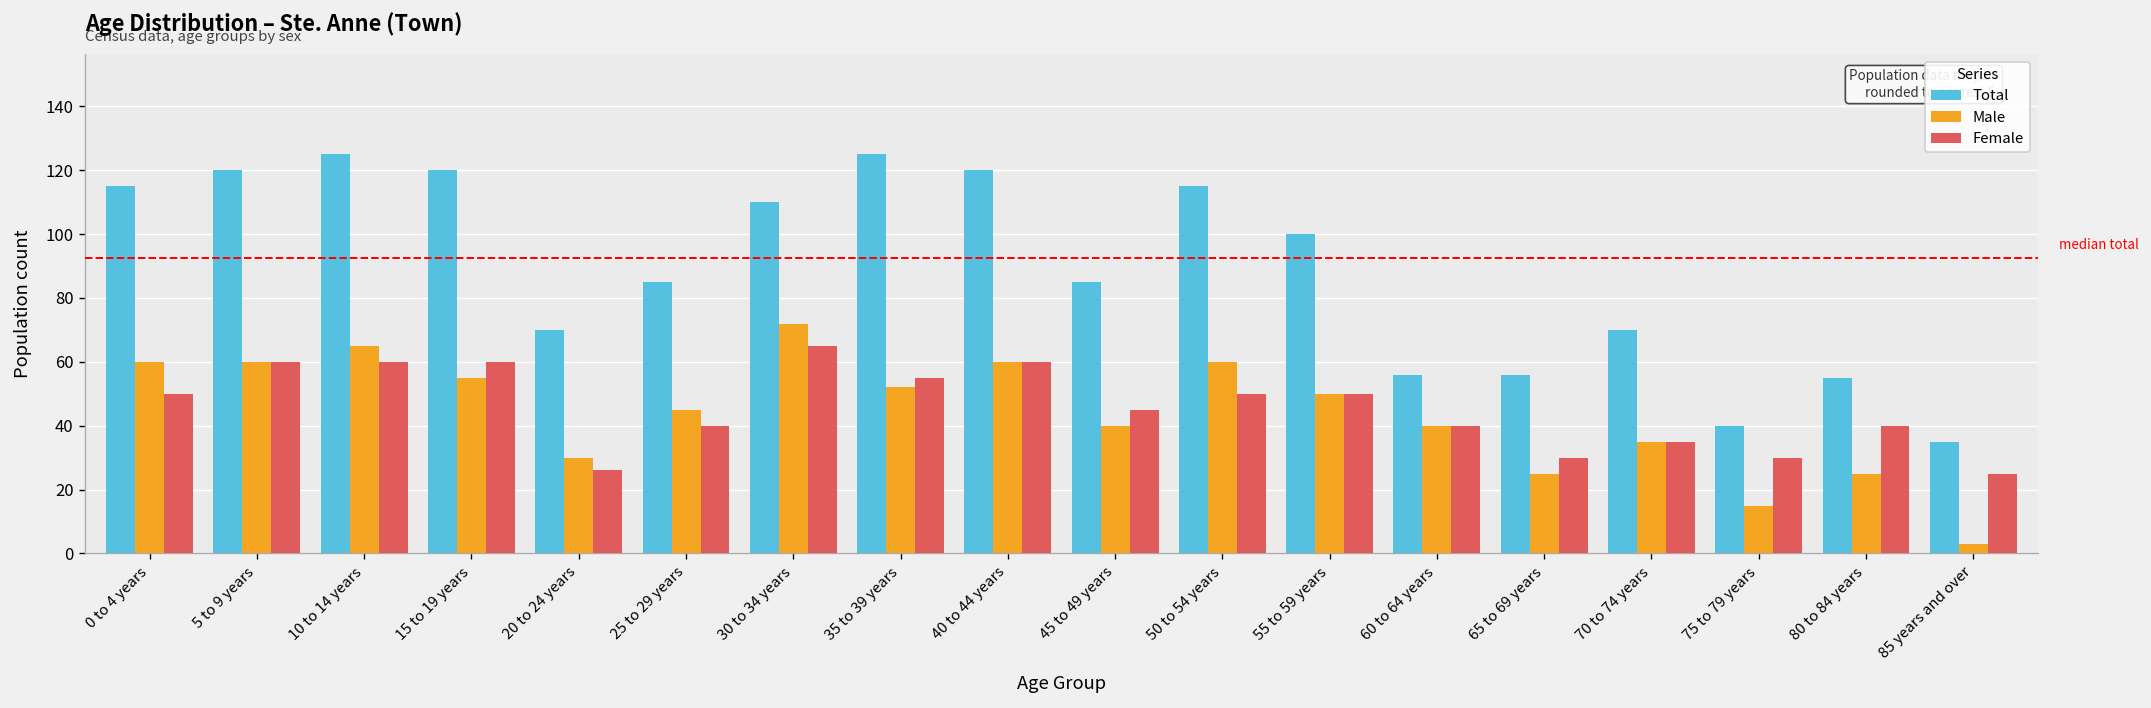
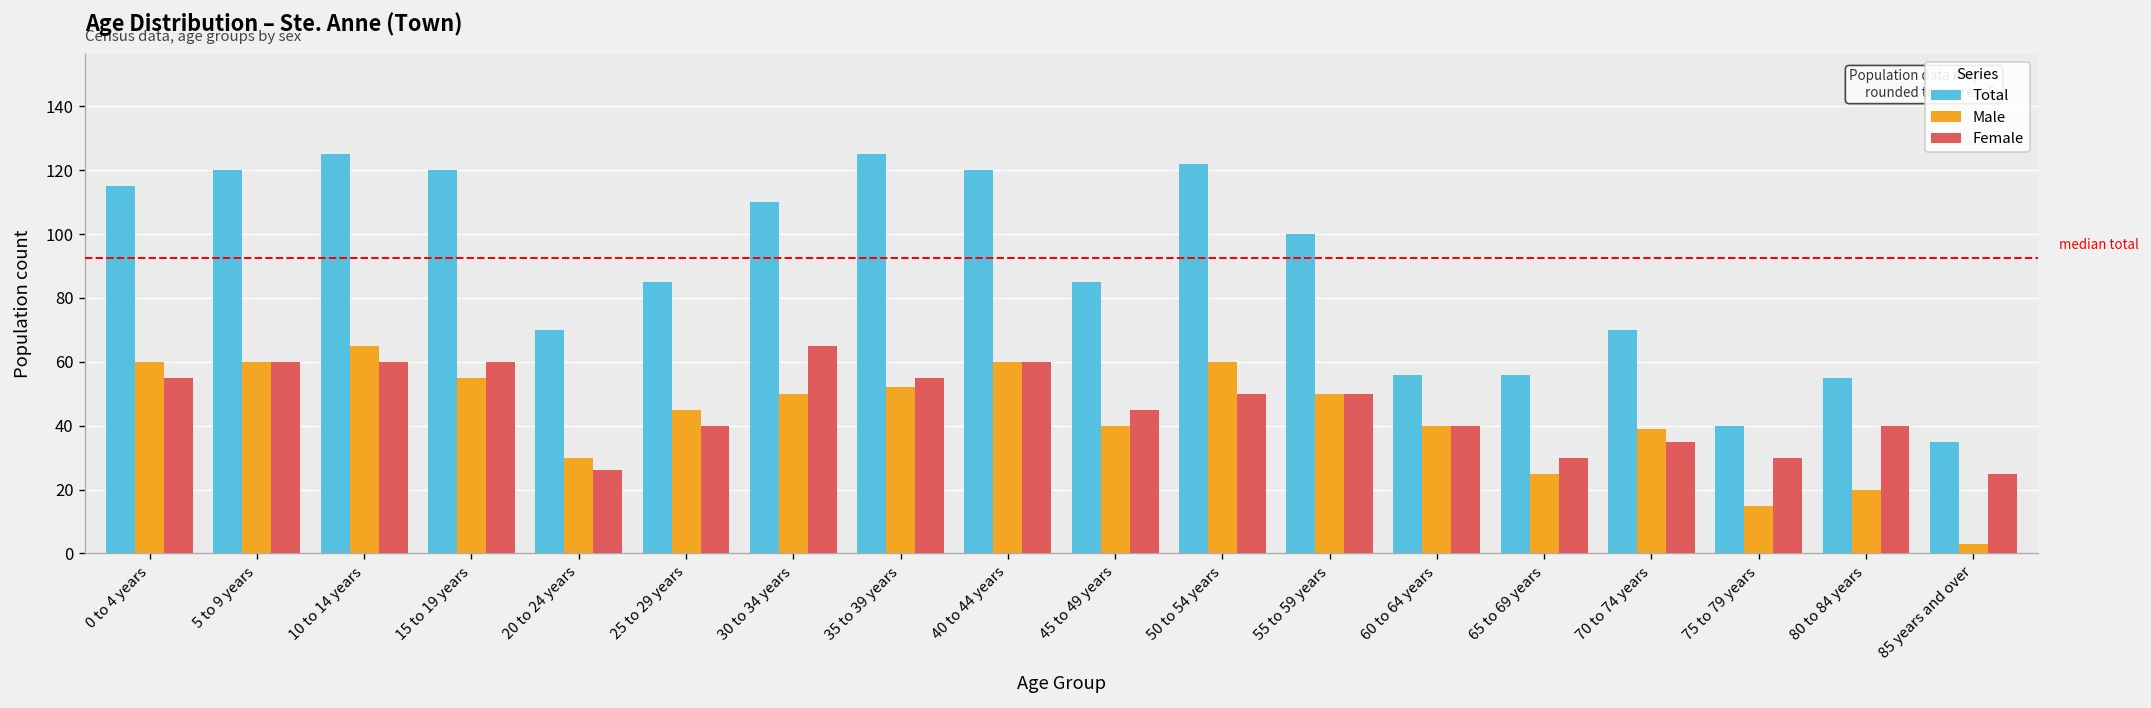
Female, 0 to 4 years: 50 -> 55
Male, 30 to 34 years: 72 -> 50
Total, 50 to 54 years: 115 -> 122
Male, 70 to 74 years: 35 -> 39
Male, 80 to 84 years: 25 -> 20
